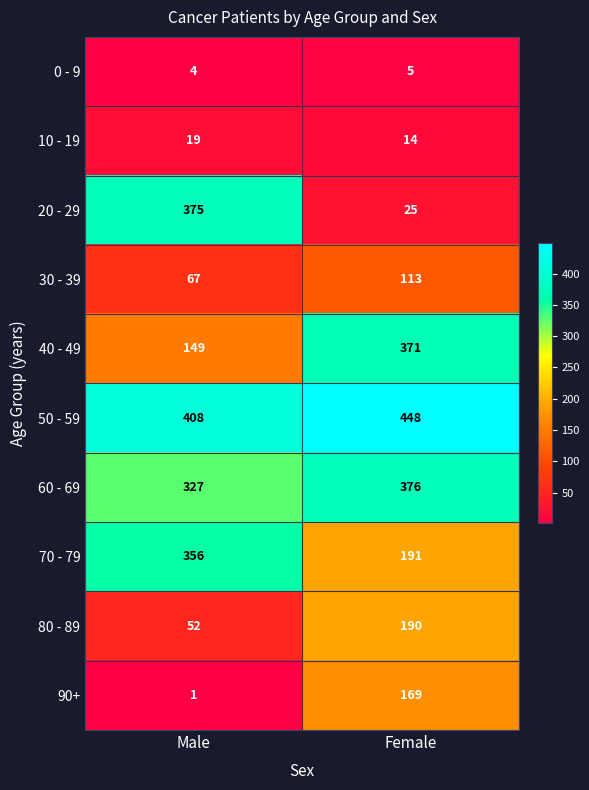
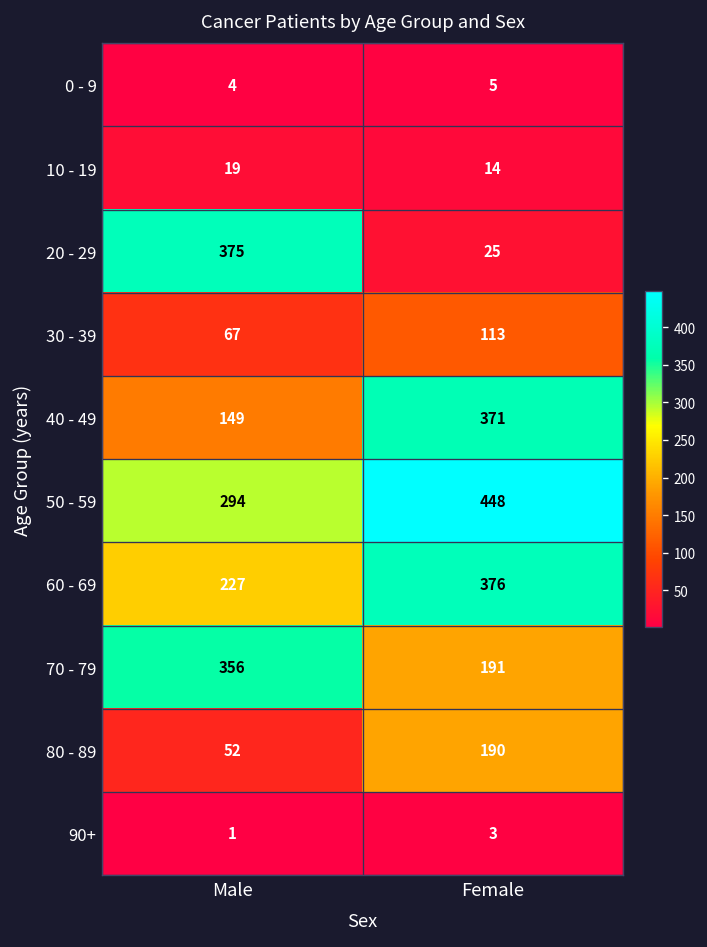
50 - 59, Male: 408 -> 294
60 - 69, Male: 327 -> 227
90+, Female: 169 -> 3
